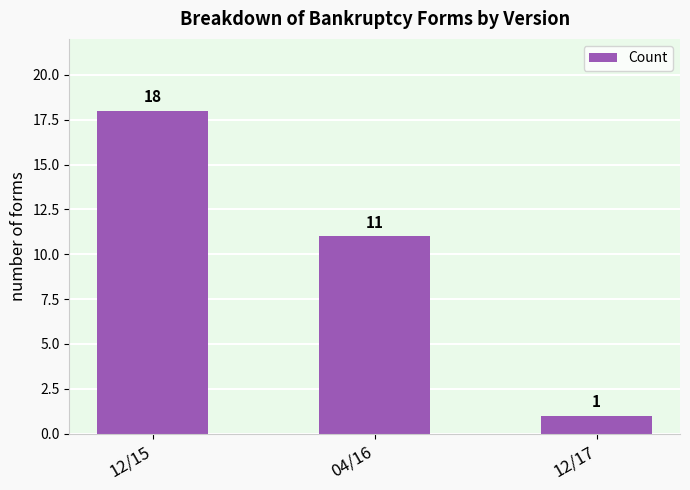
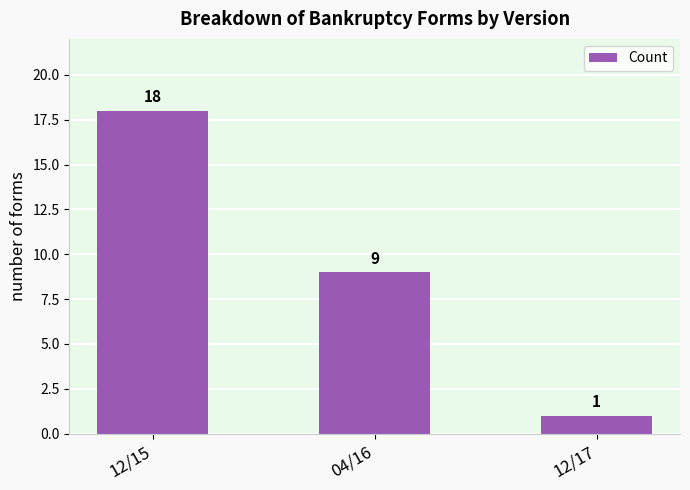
04/16: 11 -> 9
